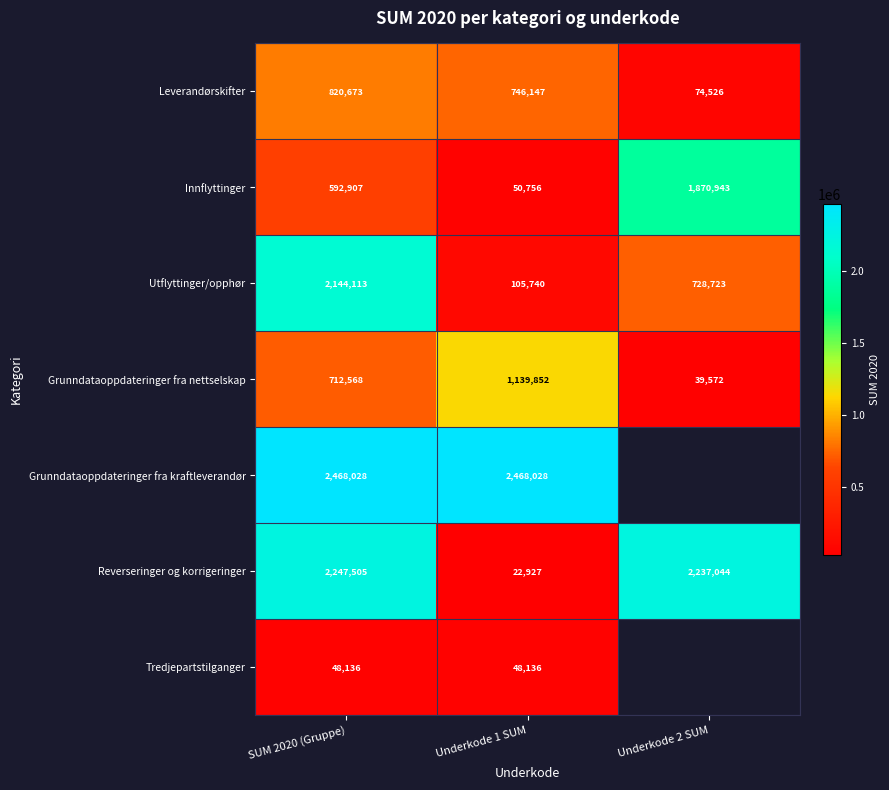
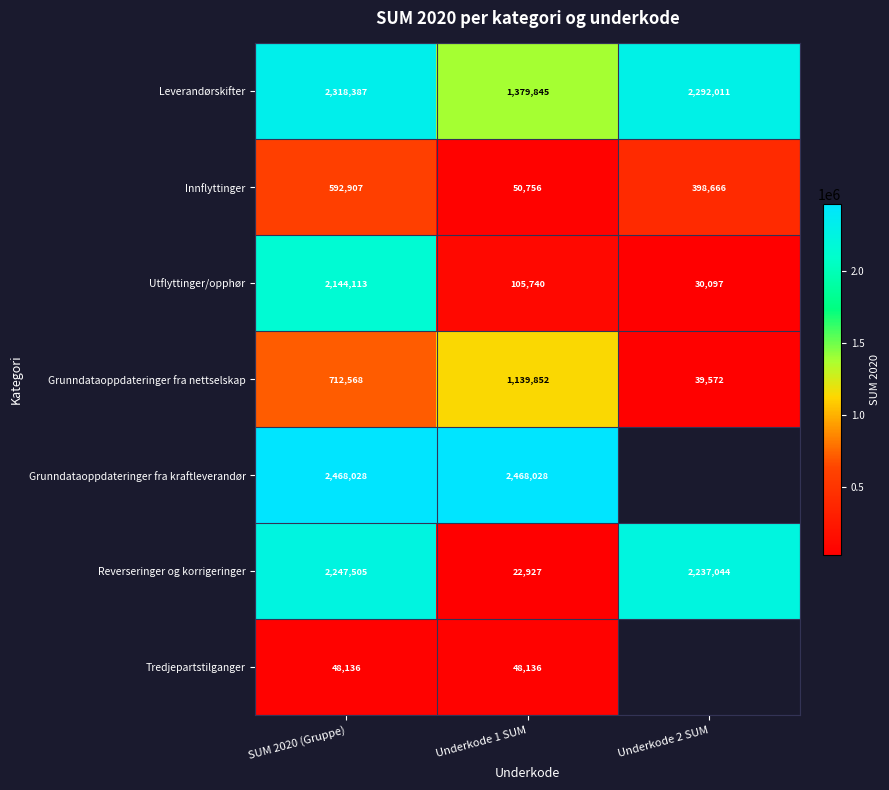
Leverandørskifter, SUM 2020 (Gruppe): 820,673 -> 2,318,387
Leverandørskifter, Underkode 1 SUM: 746,147 -> 1,379,845
Leverandørskifter, Underkode 2 SUM: 74,526 -> 2,292,011
Innflyttinger, Underkode 2 SUM: 1,870,943 -> 398,666
Utflyttinger/opphør, Underkode 2 SUM: 728,723 -> 30,097
